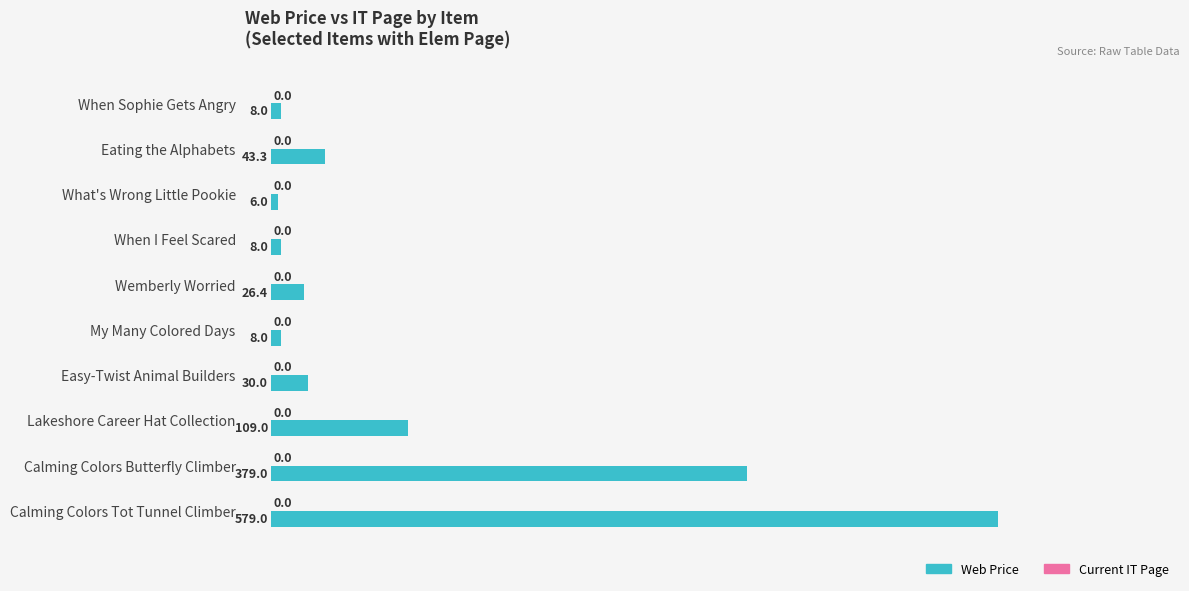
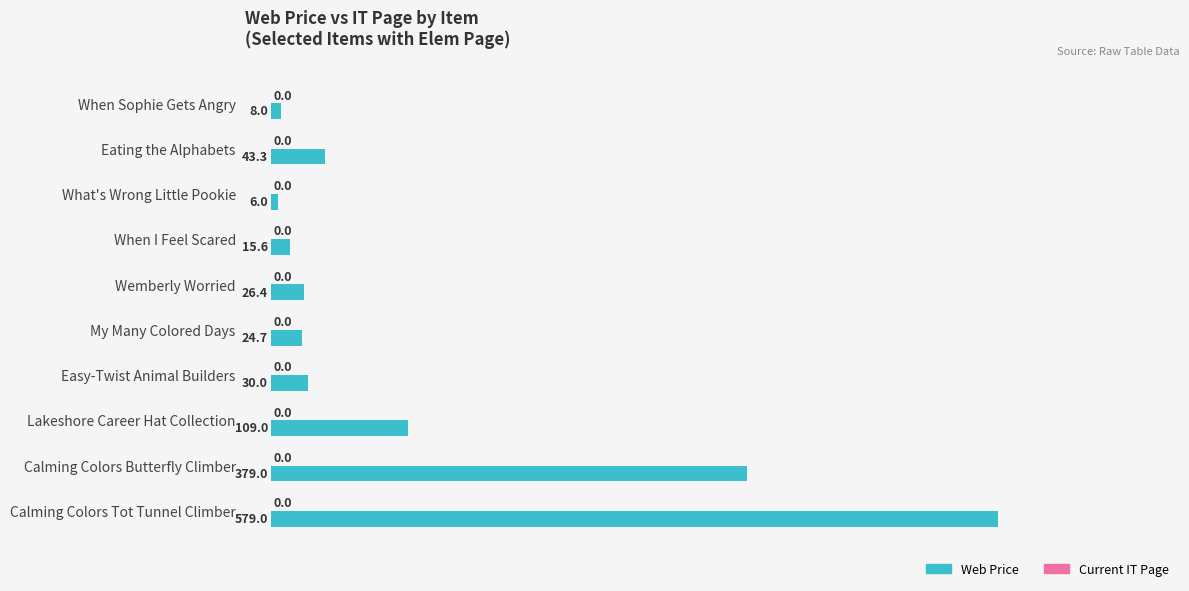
Web Price, When I Feel Scared: 8.0 -> 15.6
Web Price, My Many Colored Days: 8.0 -> 24.7
